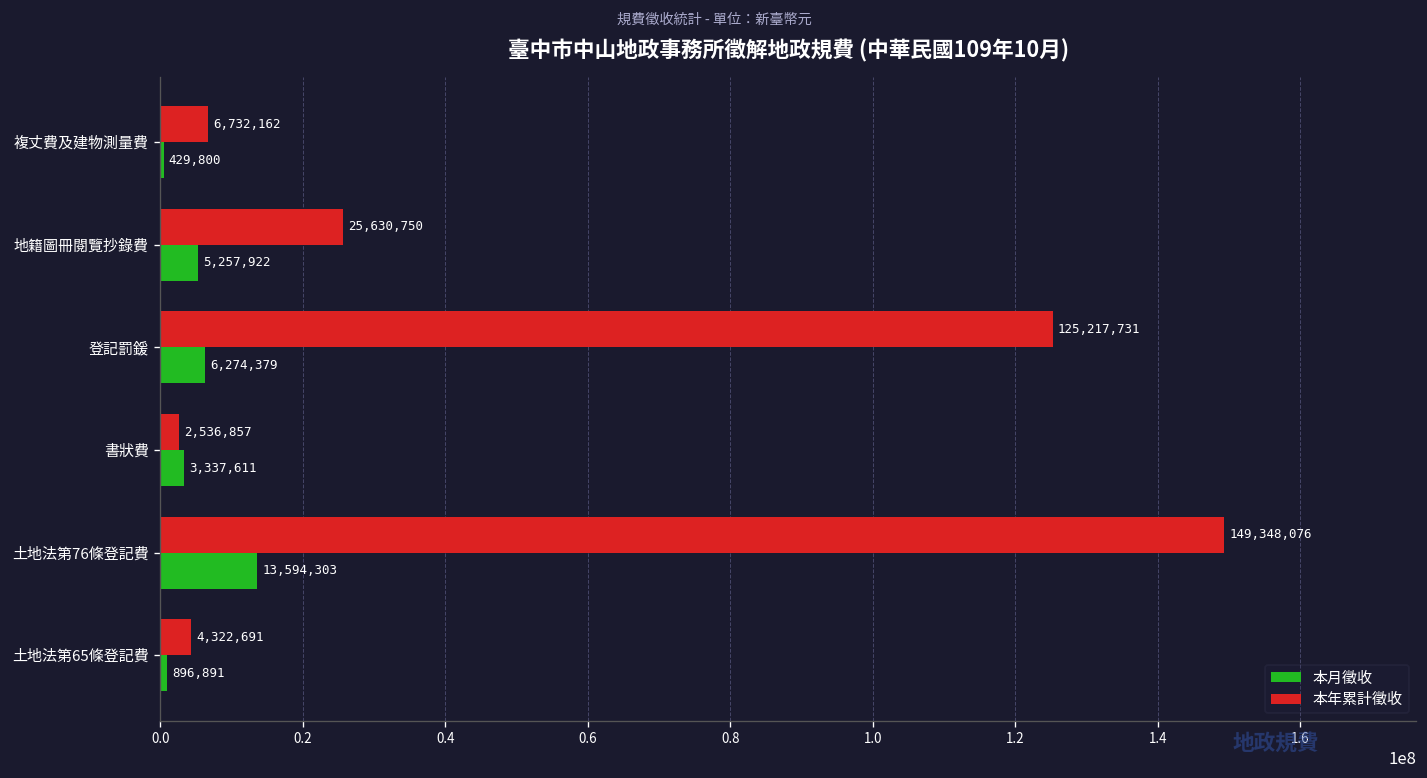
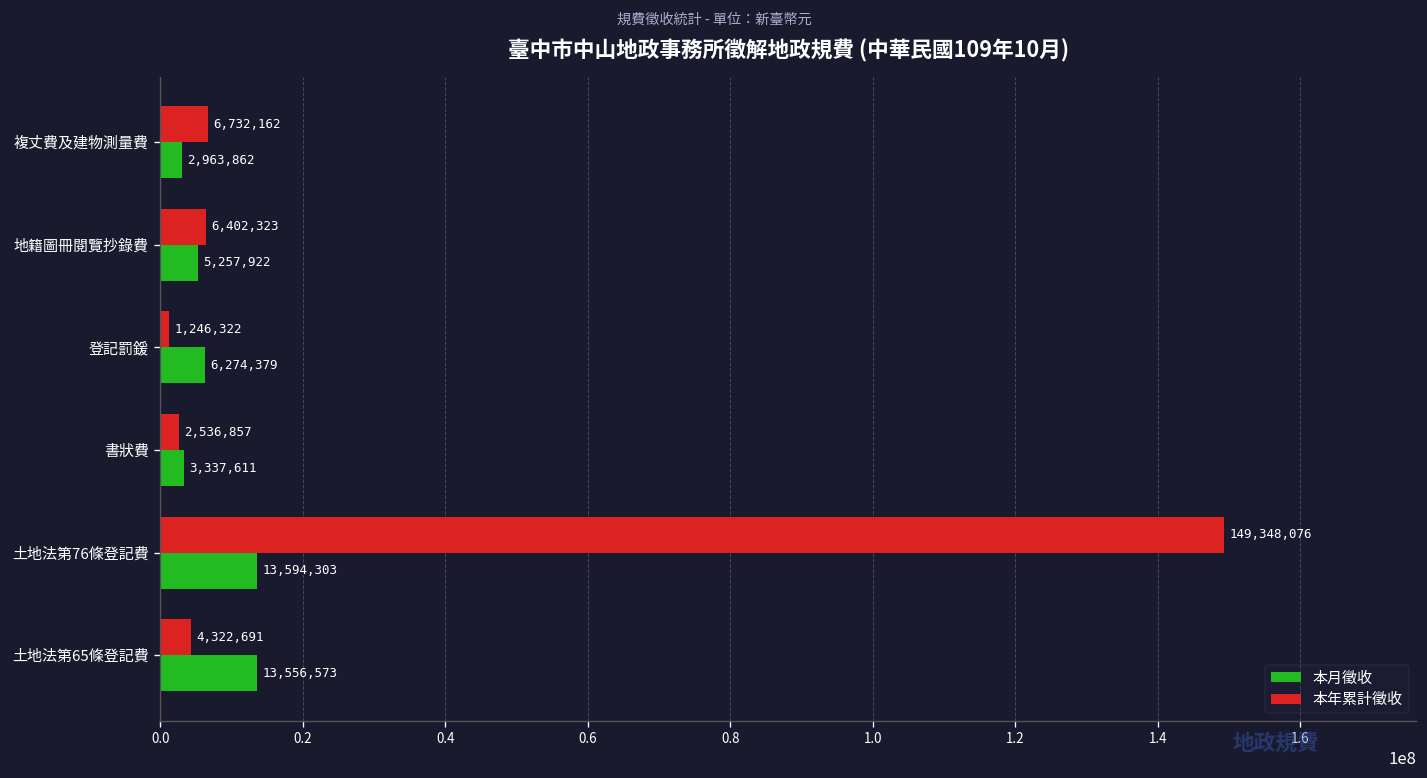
本月徵收, 複丈費及建物測量費: 429,800 -> 2,963,862
本年累計徵收, 地籍圖冊閱覽抄錄費: 25,630,750 -> 6,402,323
本年累計徵收, 登記罰鍰: 125,217,731 -> 1,246,322
本月徵收, 土地法第65條登記費: 896,891 -> 13,556,573
